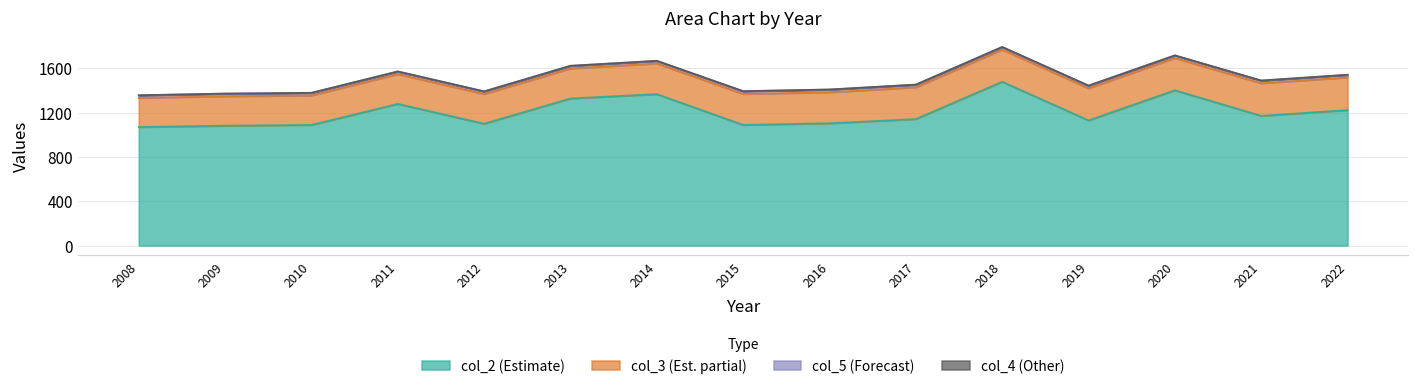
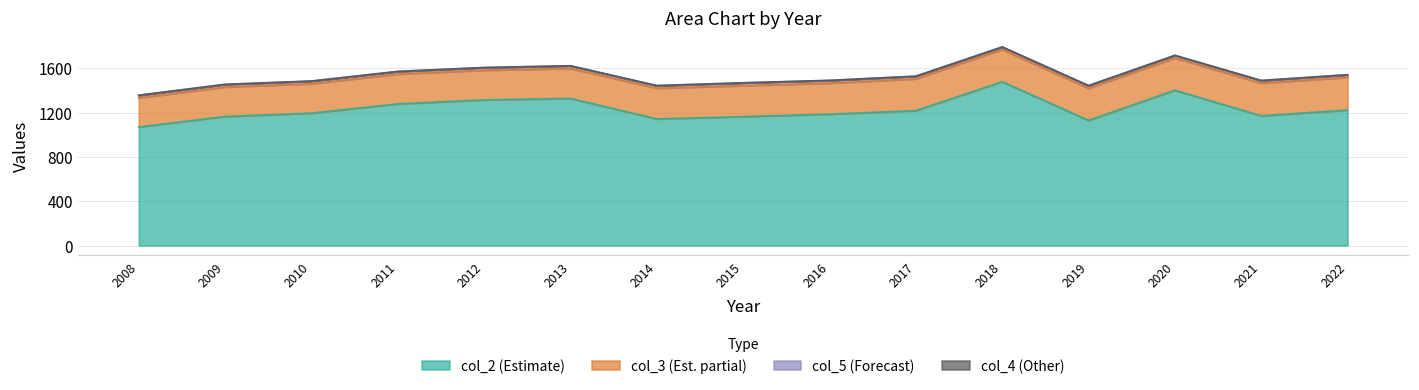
col_2 (Estimate), 2009: 1080 -> 1170
col_2 (Estimate), 2010: 1090 -> 1200
col_2 (Estimate), 2012: 1100 -> 1320
col_2 (Estimate), 2014: 1370 -> 1140
col_2 (Estimate), 2015: 1090 -> 1160
col_2 (Estimate), 2016: 1100 -> 1190
col_2 (Estimate), 2017: 1140 -> 1220
